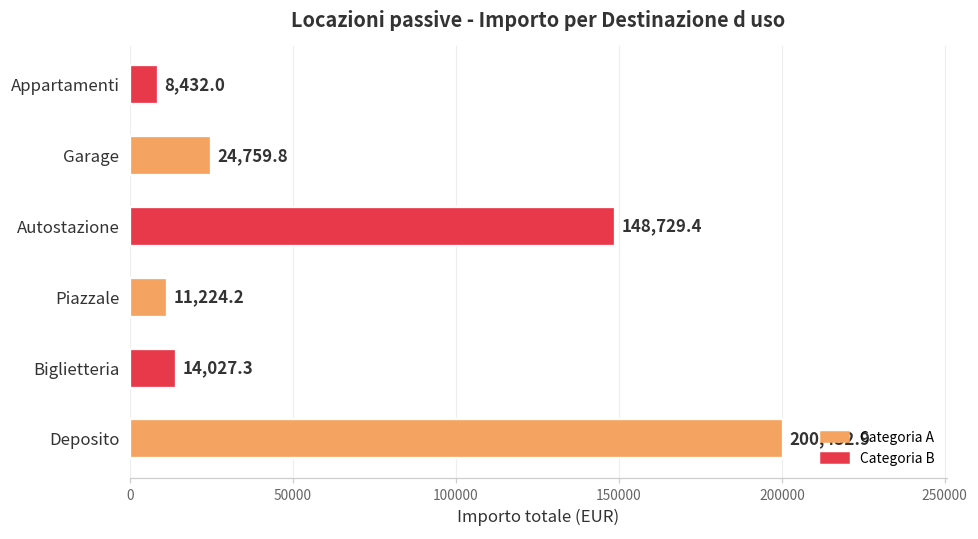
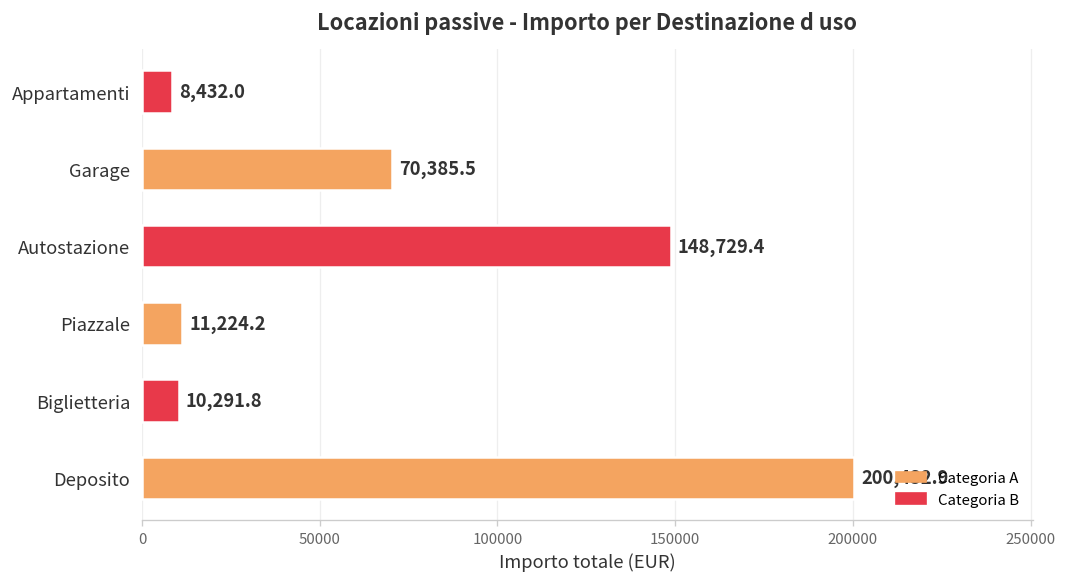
Garage: 24,759.8 -> 70,385.5
Biglietteria: 14,027.3 -> 10,291.8
